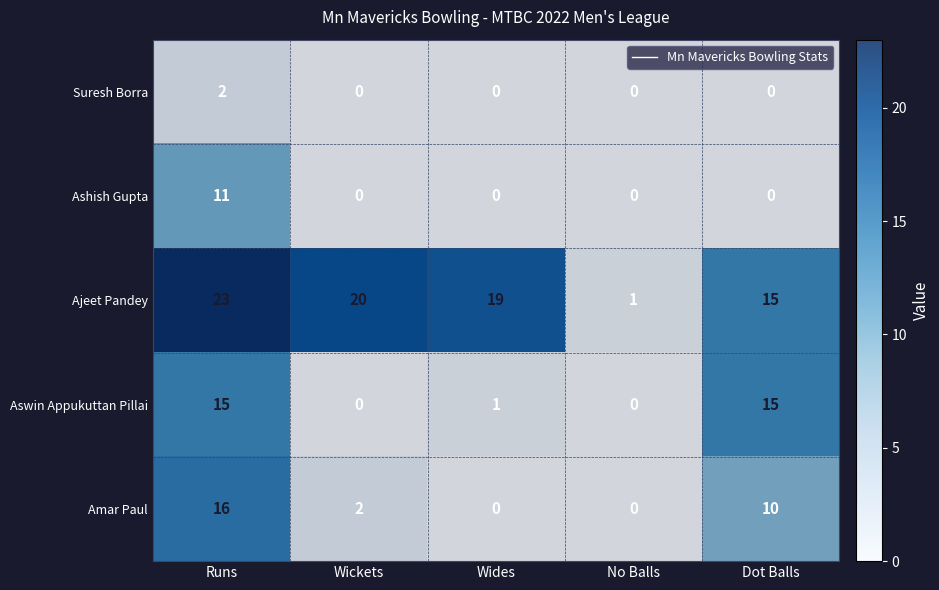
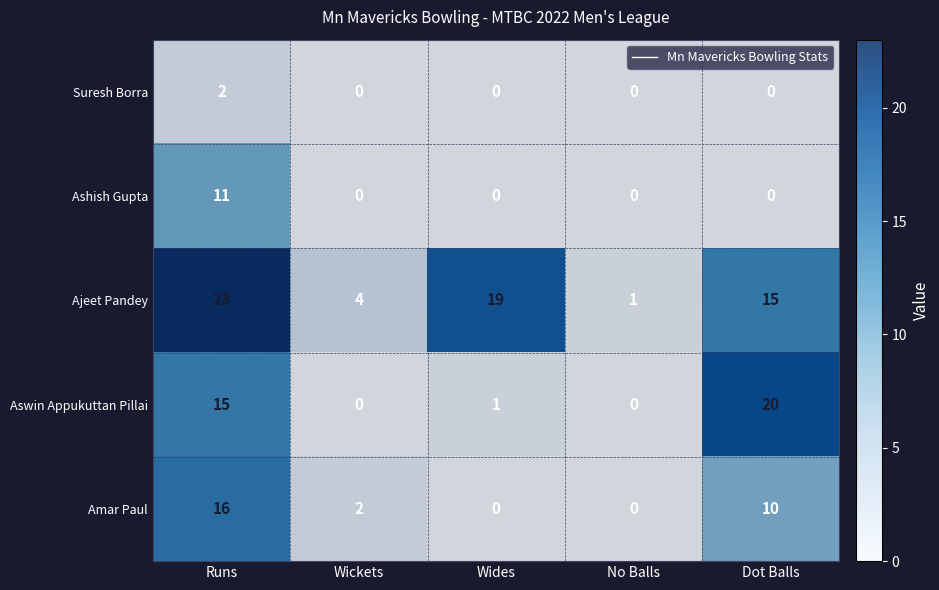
Ajeet Pandey, Wickets: 20 -> 4
Aswin Appukuttan Pillai, Dot Balls: 15 -> 20
